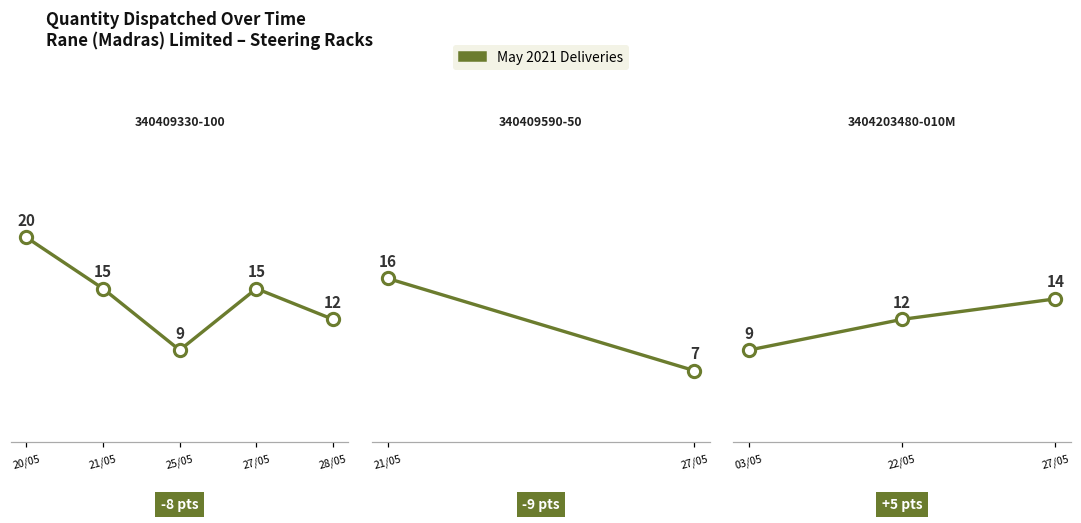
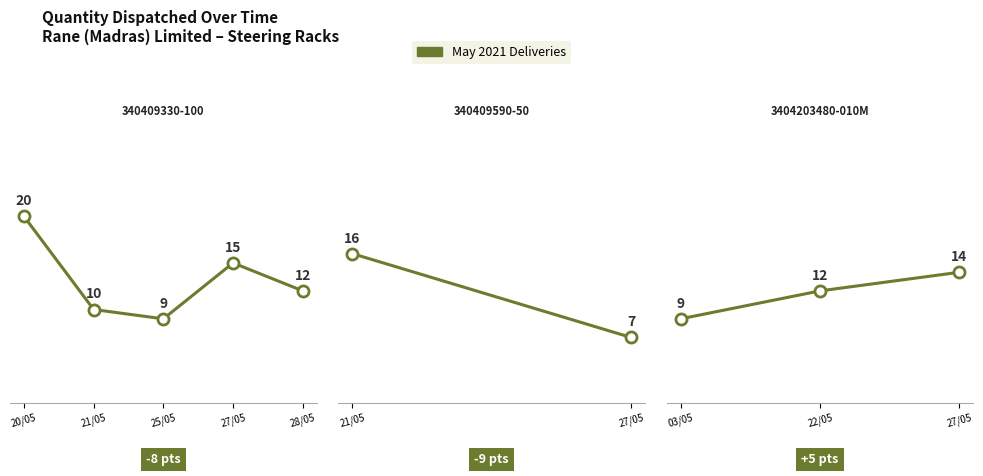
340409330-100, 21/05: 15 -> 10
